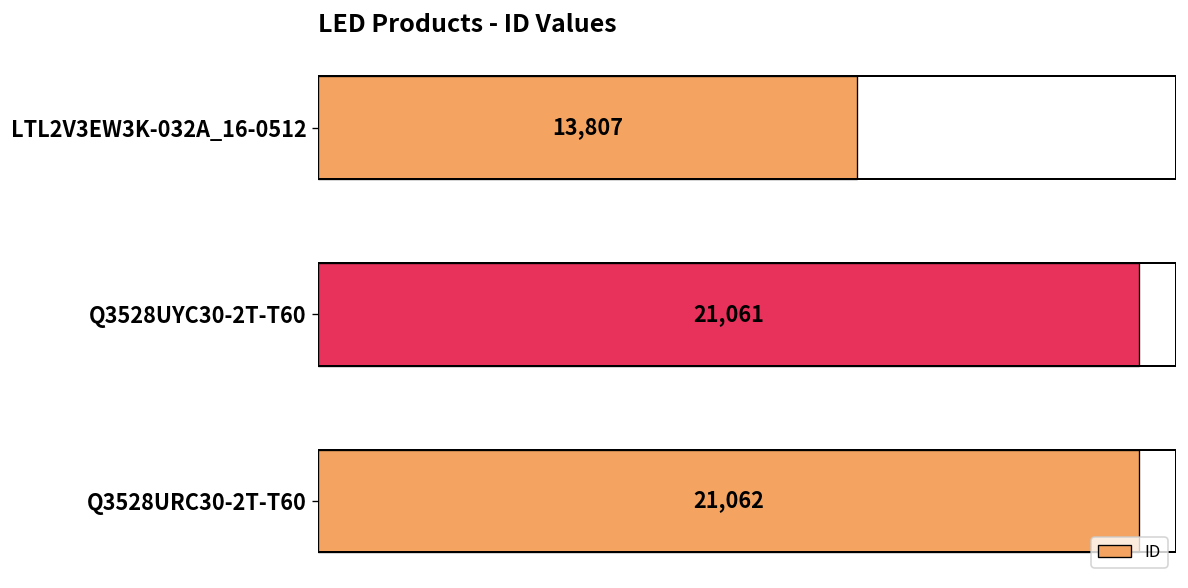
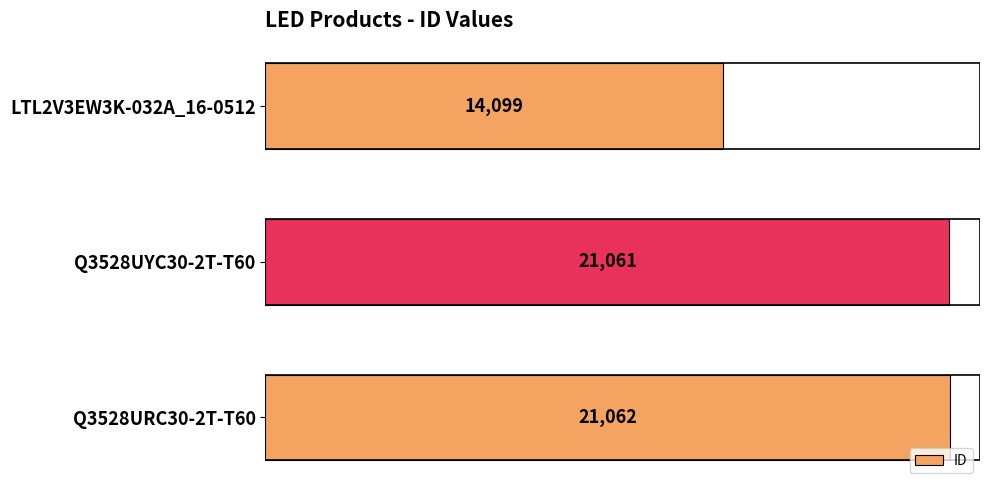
LTL2V3EW3K-032A_16-0512: 13,807 -> 14,099
